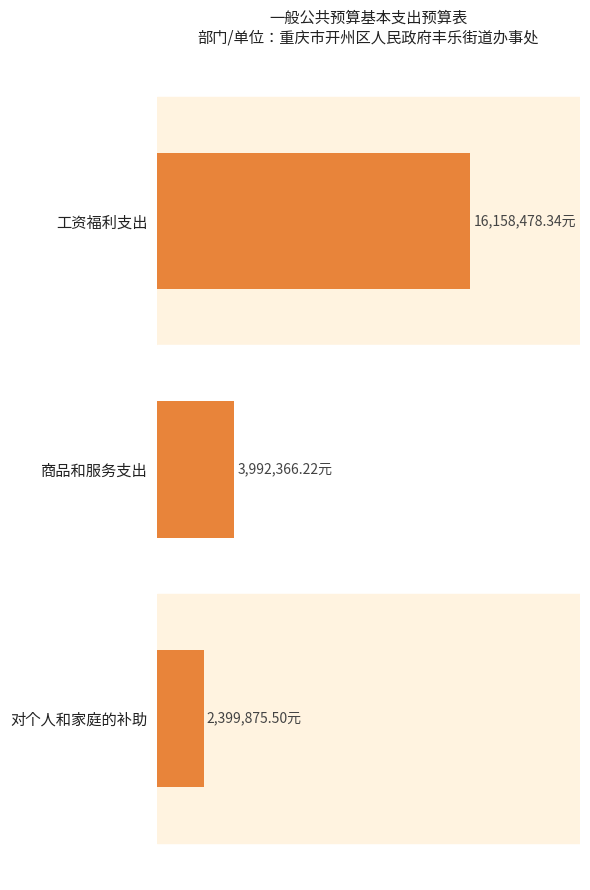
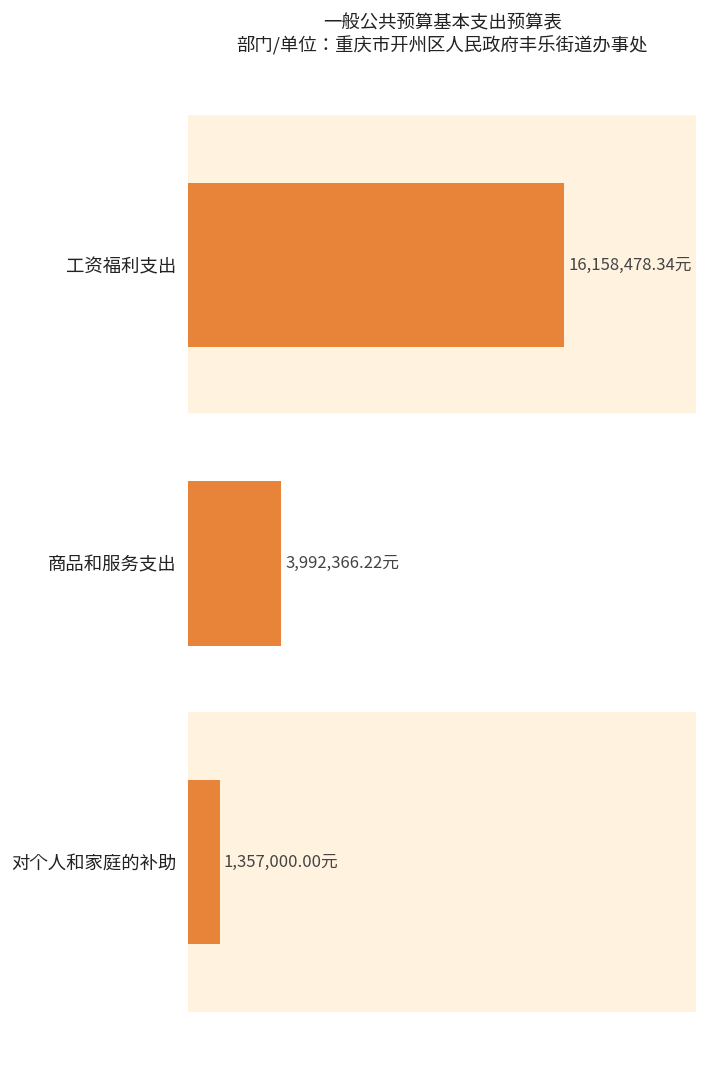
对个人和家庭的补助: 2,399,875.50元 -> 1,357,000.00元
